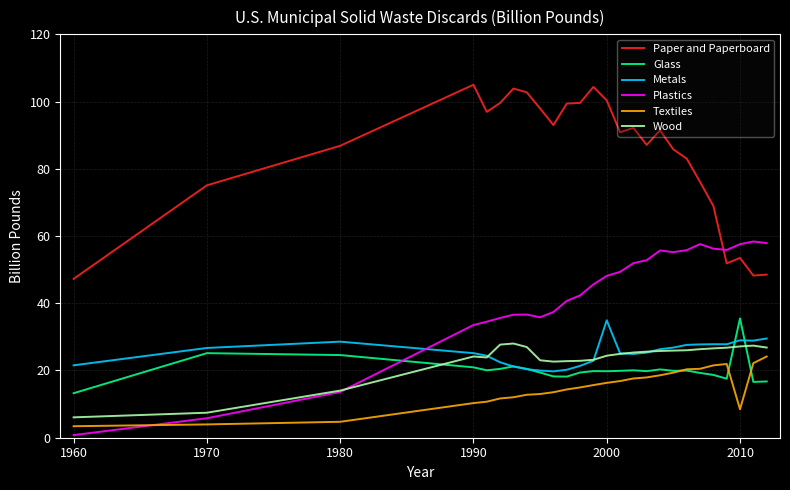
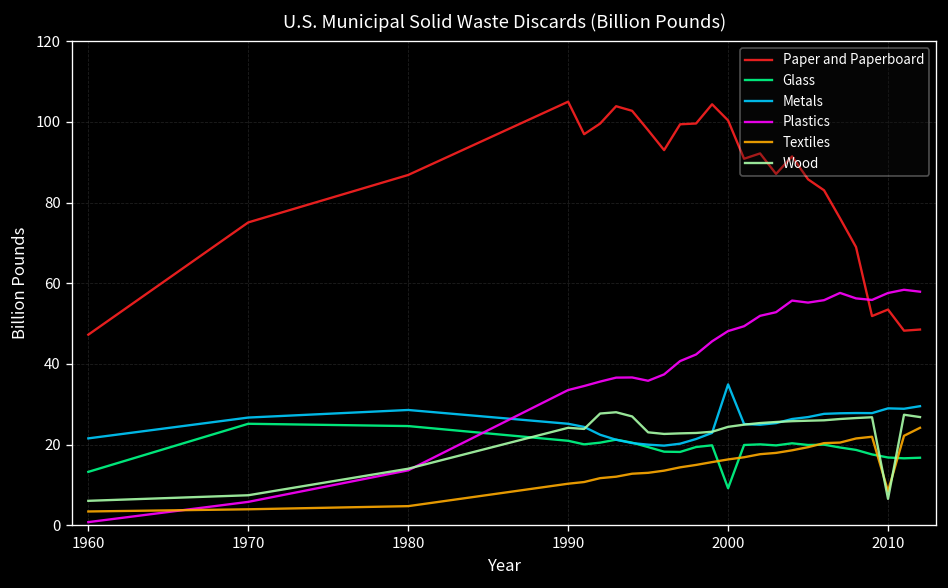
Glass, 2000: 20 -> 9
Glass, 2010: 36 -> 17
Wood, 2010: 27 -> 7
